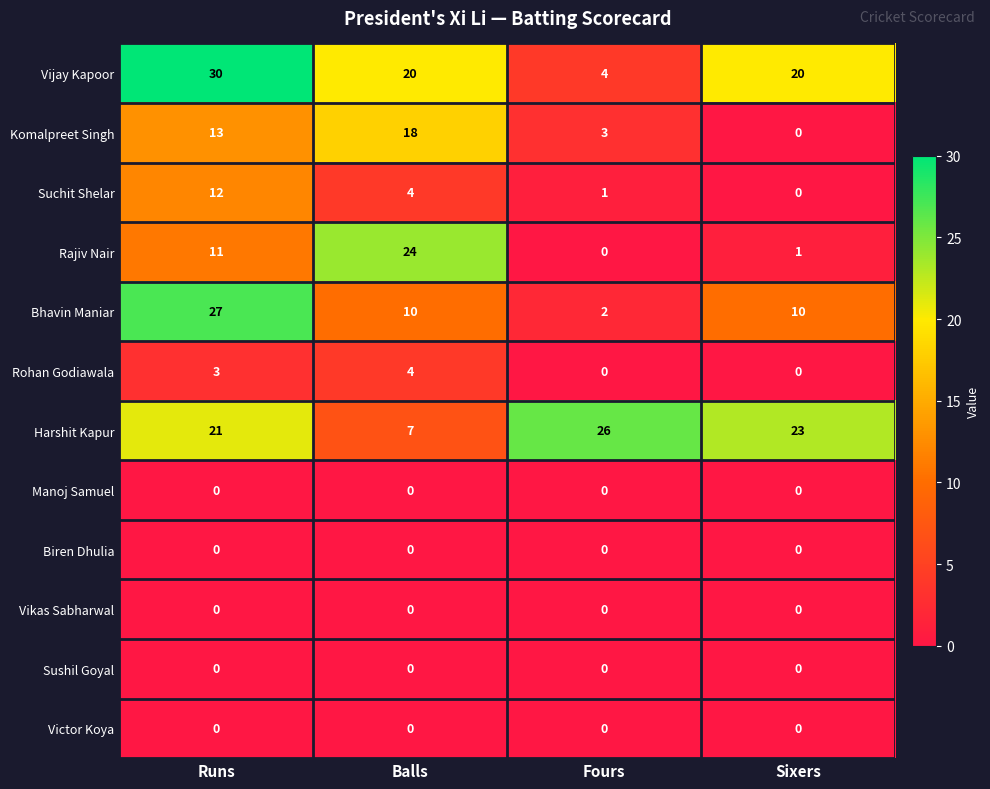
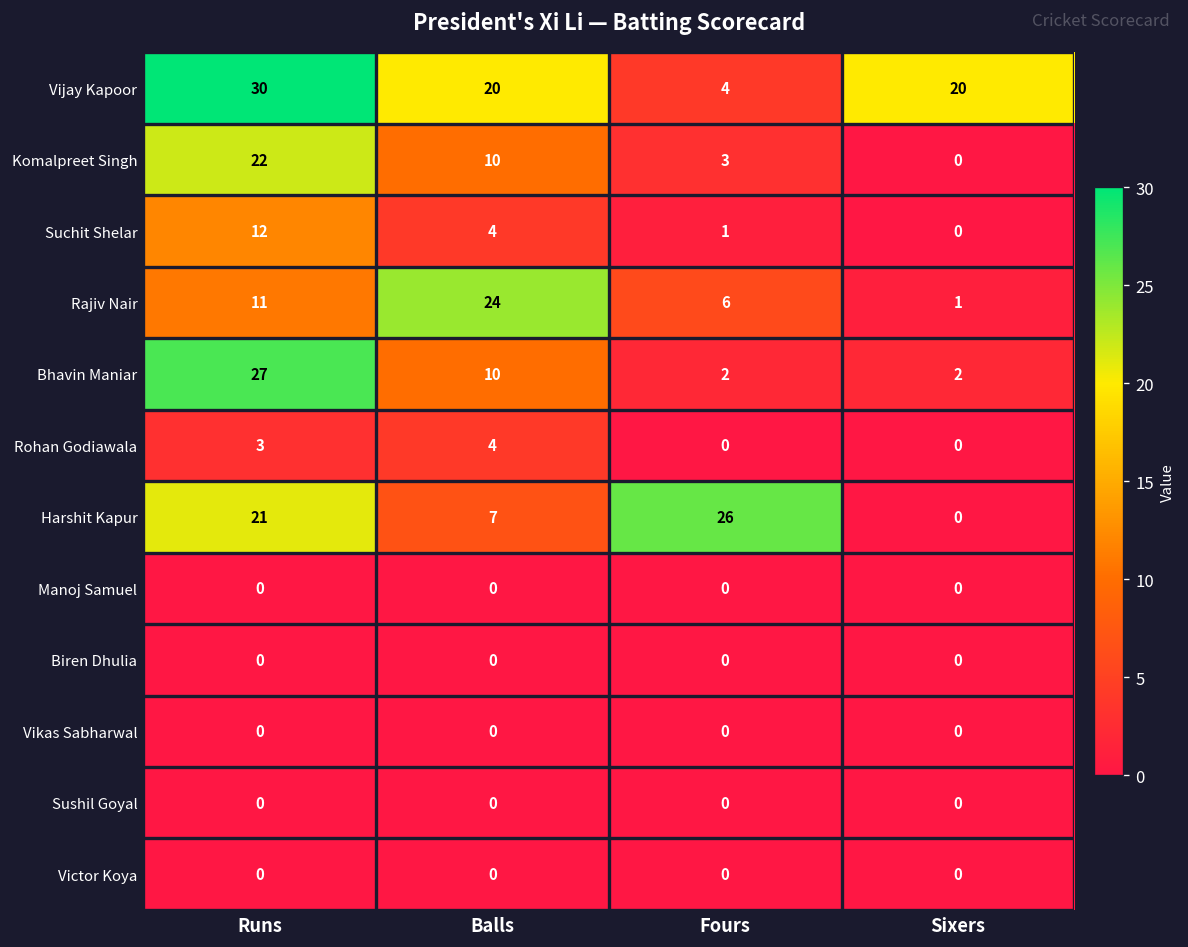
Komalpreet Singh, Runs: 13 -> 22
Komalpreet Singh, Balls: 18 -> 10
Rajiv Nair, Fours: 0 -> 6
Bhavin Maniar, Sixers: 10 -> 2
Harshit Kapur, Sixers: 23 -> 0
